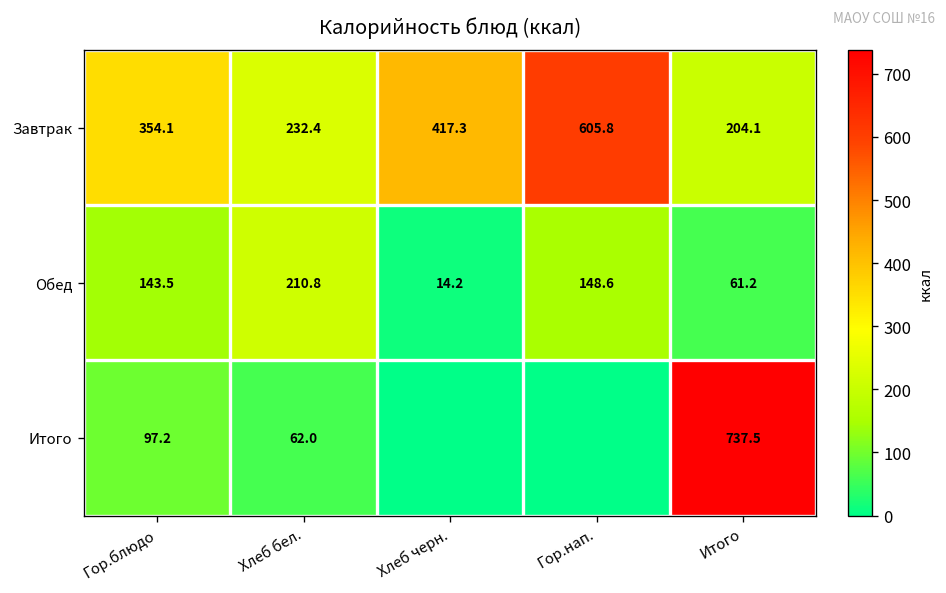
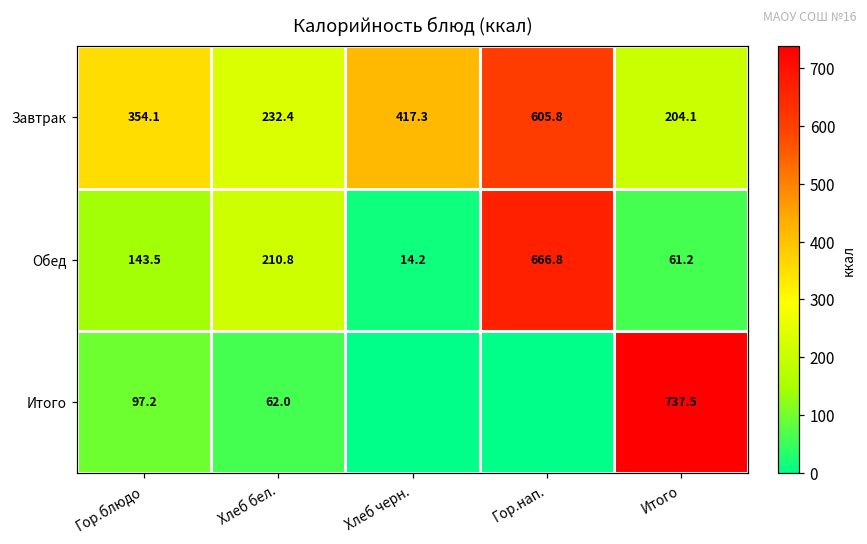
Обед, Гор.нап.: 148.6 -> 666.8
